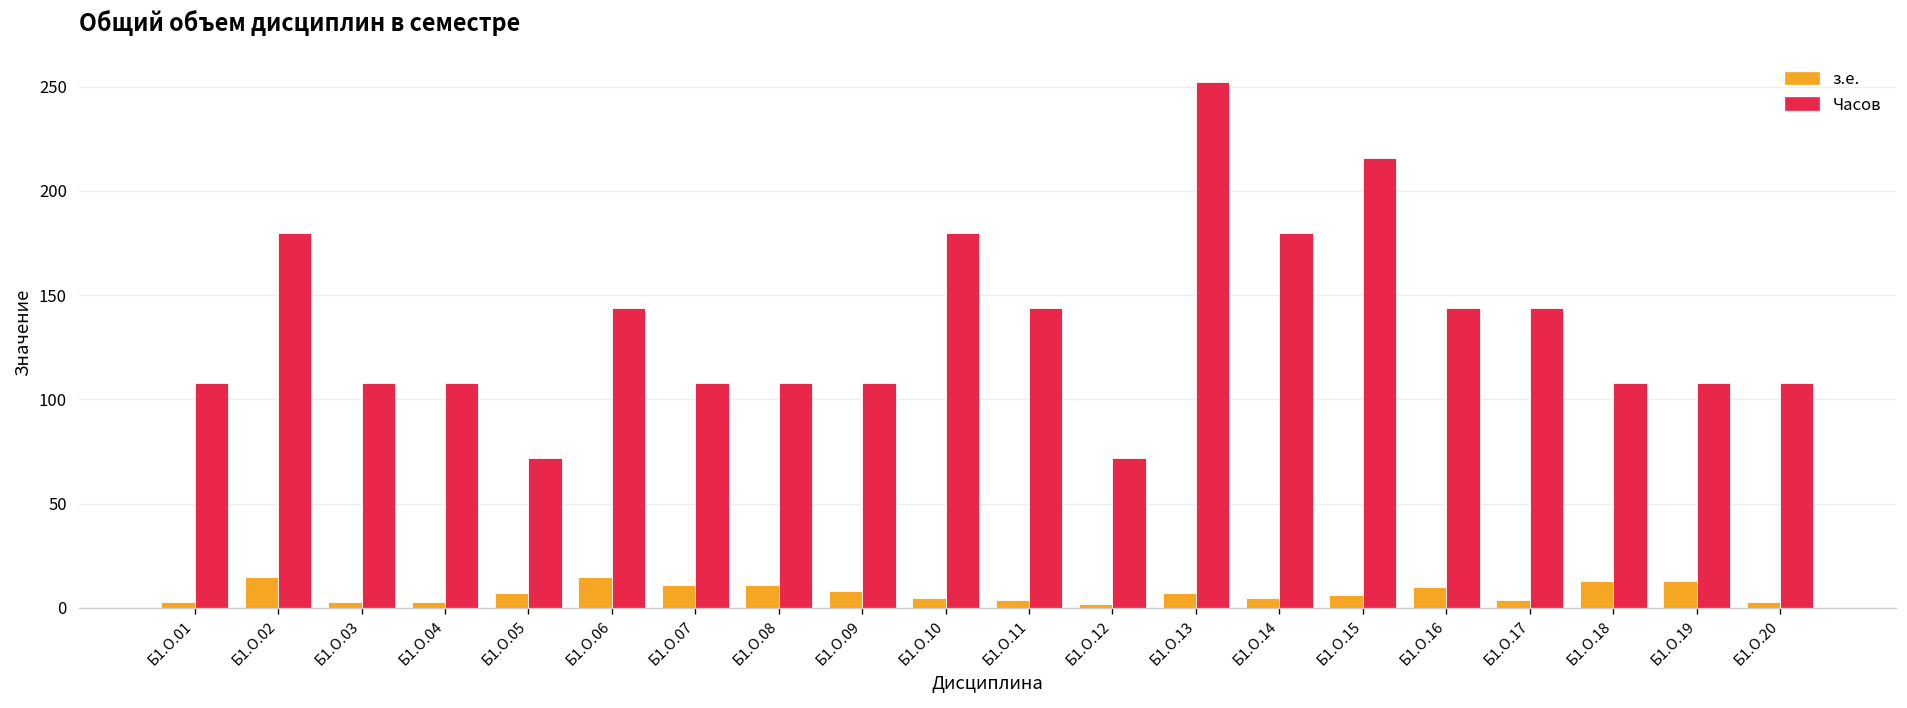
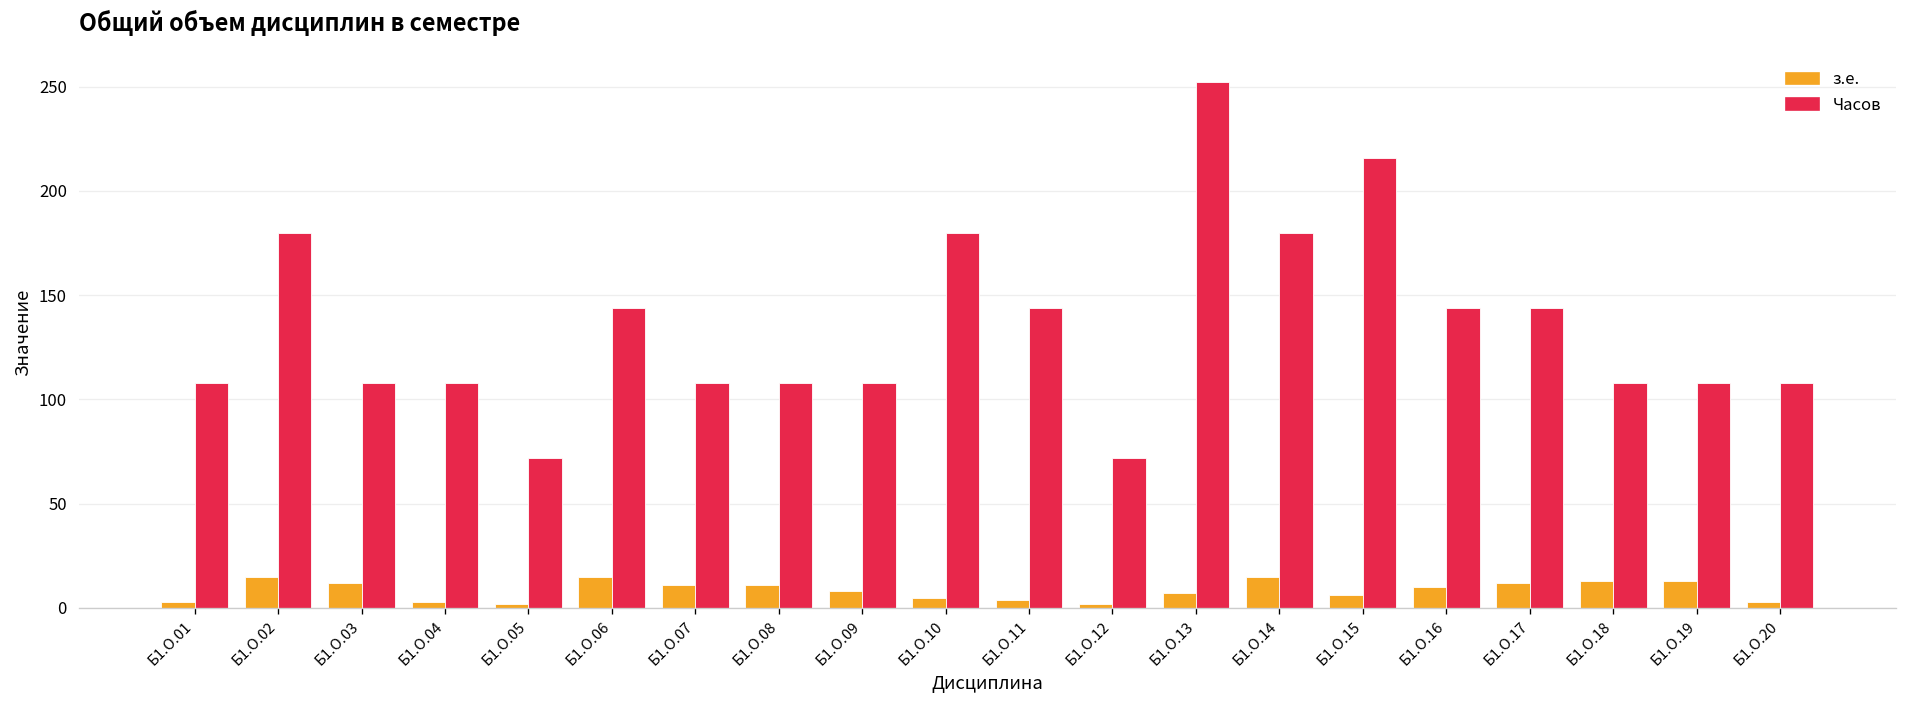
з.е., Б1.О.03: 3 -> 12
з.е., Б1.О.05: 7 -> 2
з.е., Б1.О.14: 5 -> 15
з.е., Б1.О.17: 4 -> 12
